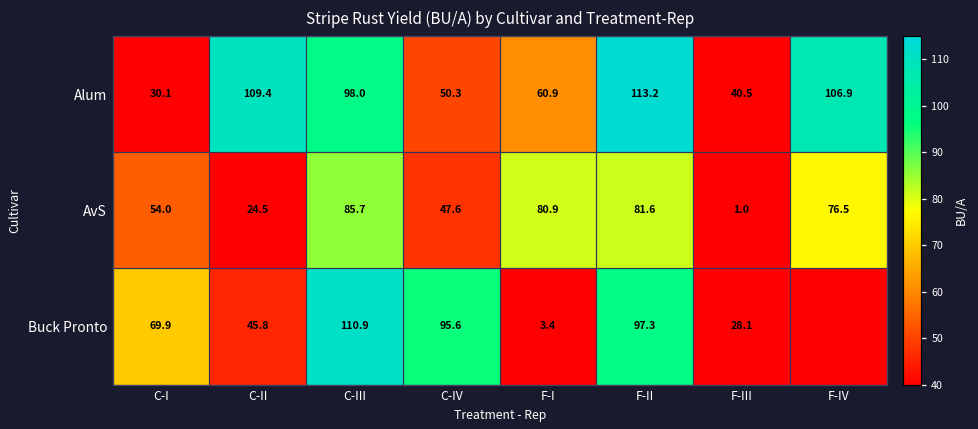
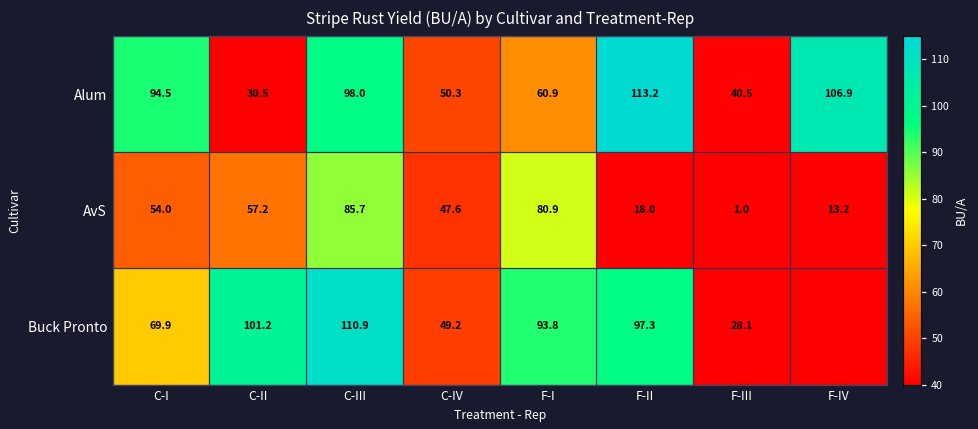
Alum, C-I: 30.1 -> 94.5
Alum, C-II: 109.4 -> 30.5
AvS, C-II: 24.5 -> 57.2
AvS, F-II: 81.6 -> 18.0
AvS, F-IV: 76.5 -> 13.2
Buck Pronto, C-II: 45.8 -> 101.2
Buck Pronto, C-IV: 95.6 -> 49.2
Buck Pronto, F-I: 3.4 -> 93.8
